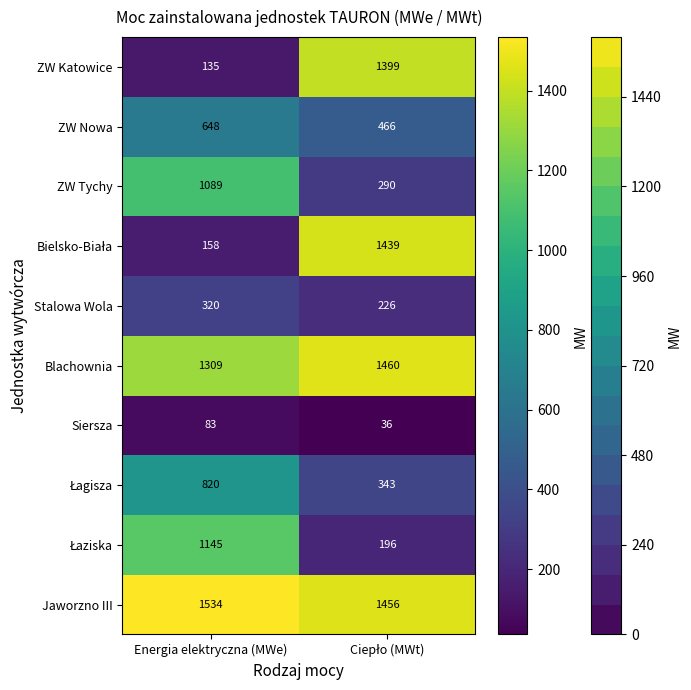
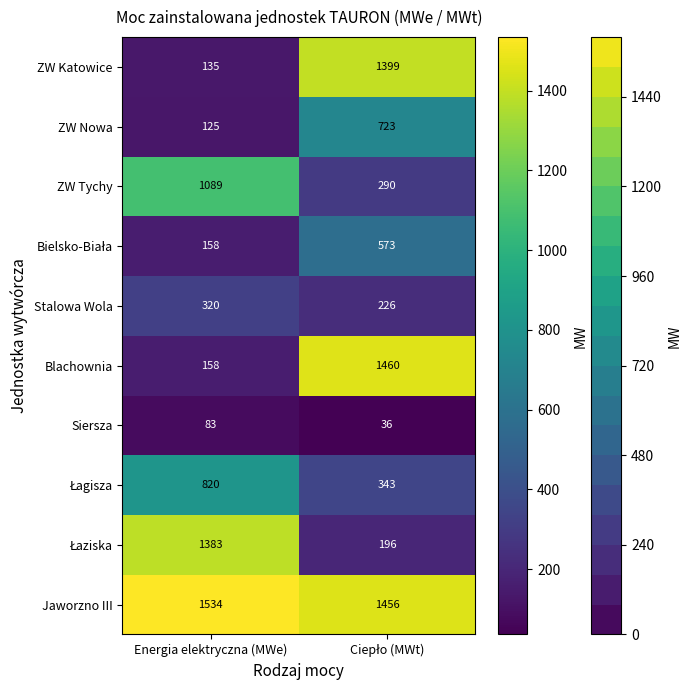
ZW Nowa, Energia elektryczna (MWe): 648 -> 125
ZW Nowa, Ciepło (MWt): 466 -> 723
Bielsko-Biała, Ciepło (MWt): 1439 -> 573
Blachownia, Energia elektryczna (MWe): 1309 -> 158
Łaziska, Energia elektryczna (MWe): 1145 -> 1383
